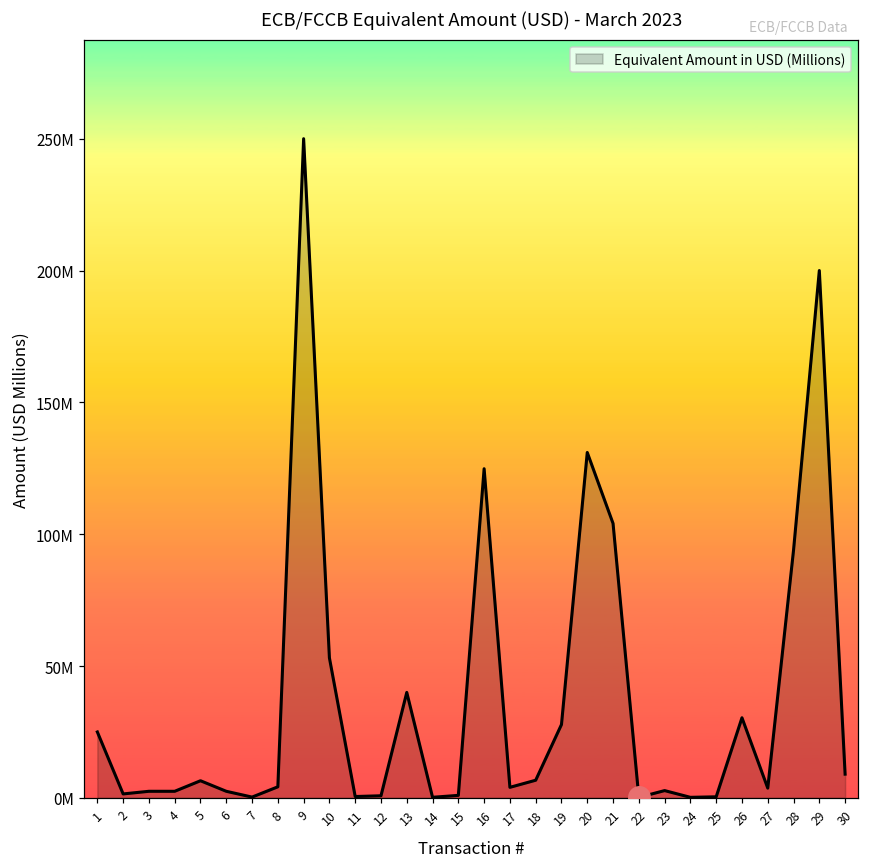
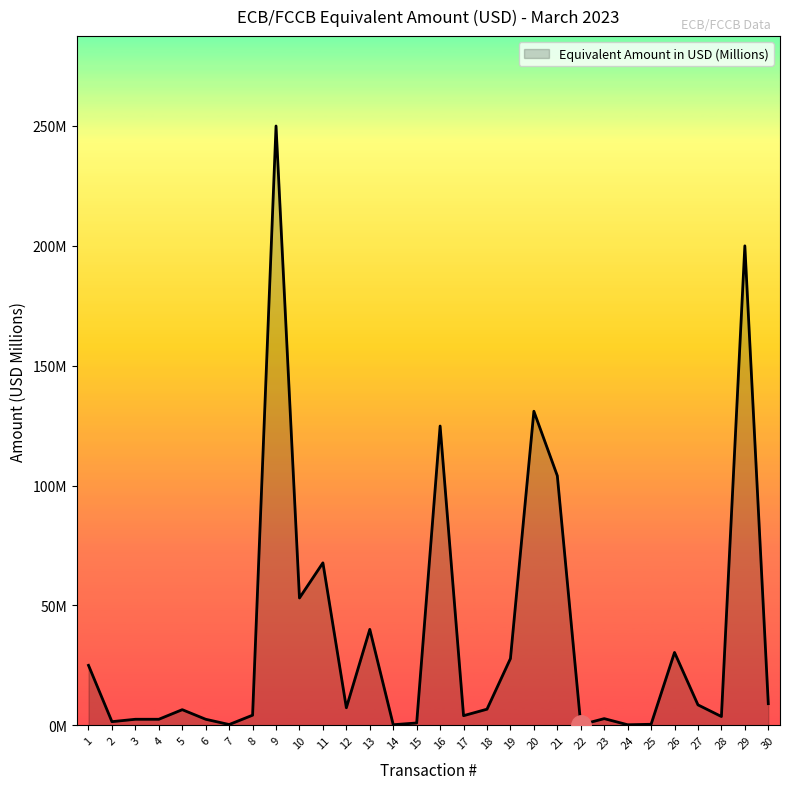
Equivalent Amount in USD (Millions), 11: 1000000 -> 68000000
Equivalent Amount in USD (Millions), 12: 1000000 -> 7000000
Equivalent Amount in USD (Millions), 27: 4000000 -> 9000000
Equivalent Amount in USD (Millions), 28: 94000000 -> 4000000
